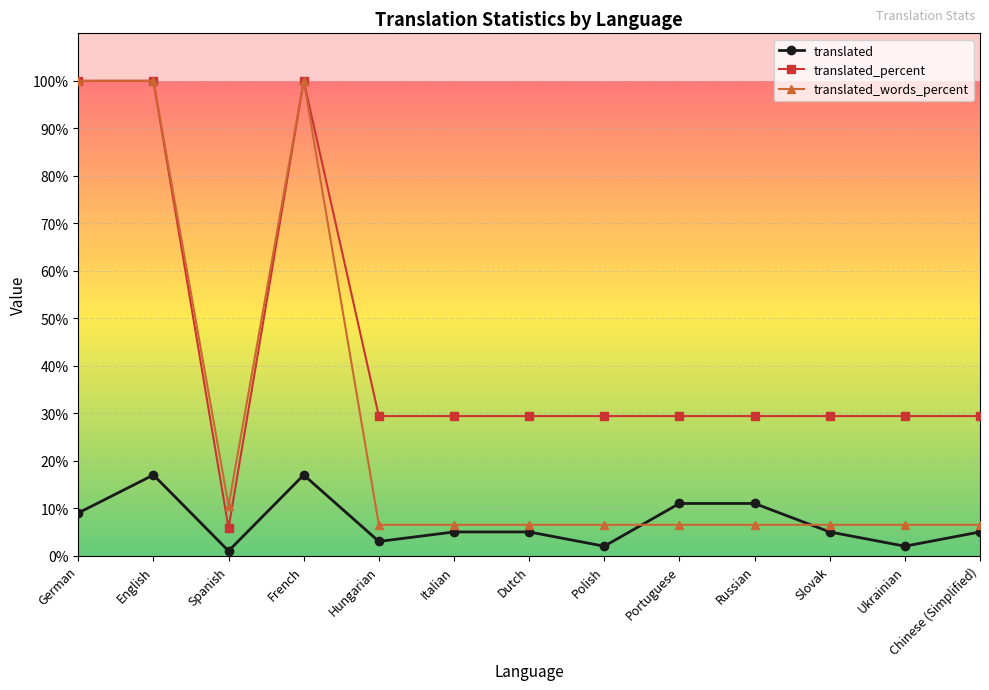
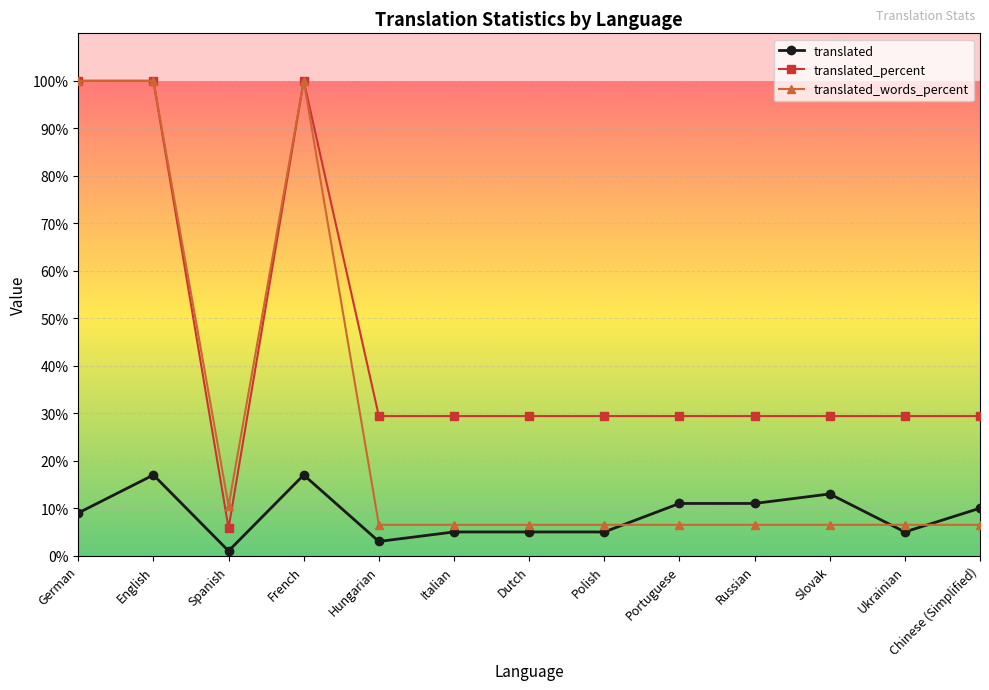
translated, Polish: 2% -> 5%
translated, Slovak: 5% -> 13%
translated, Ukrainian: 2% -> 5%
translated, Chinese (Simplified): 5% -> 10%
